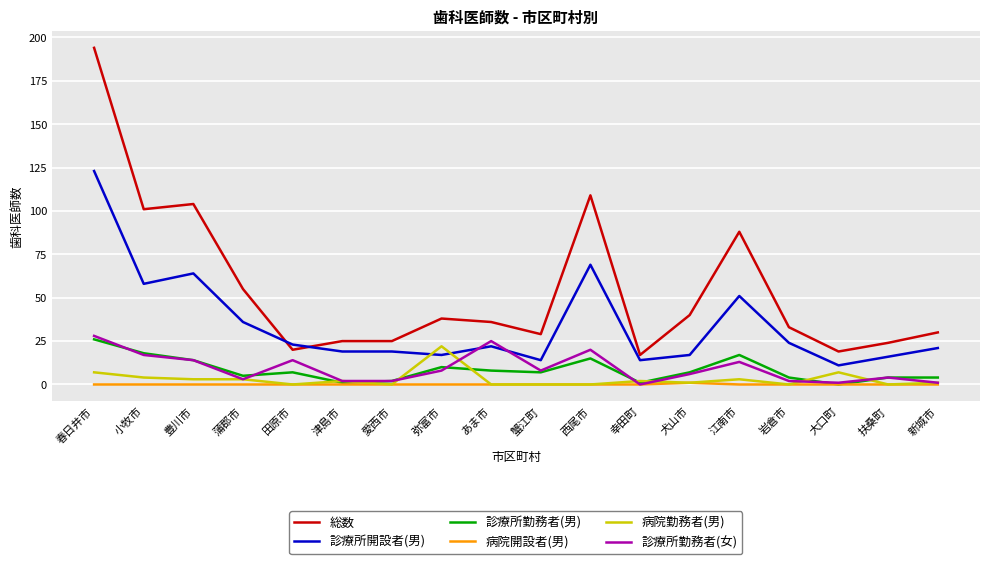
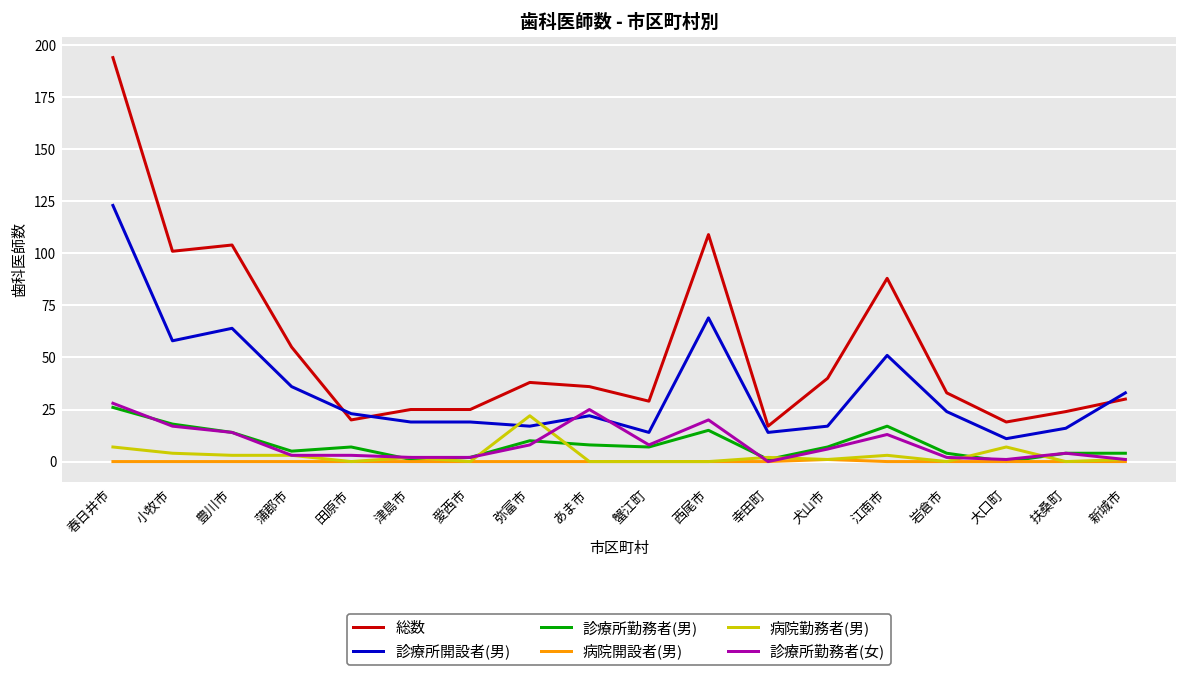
診療所勤務者(女), 田原市: 14 -> 3
診療所開設者(男), 新城市: 21 -> 33
